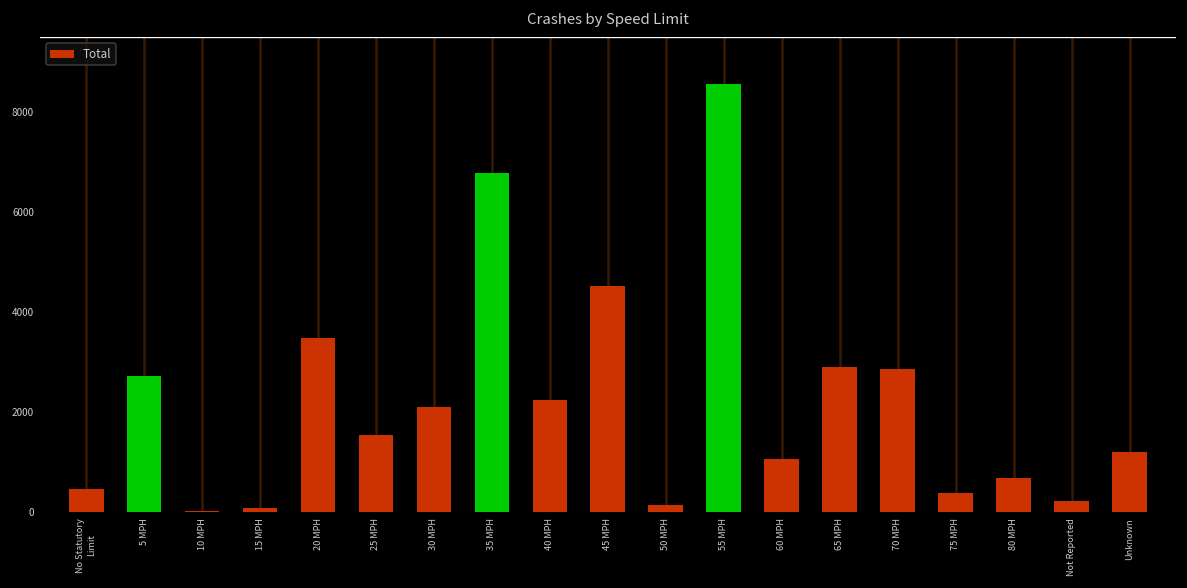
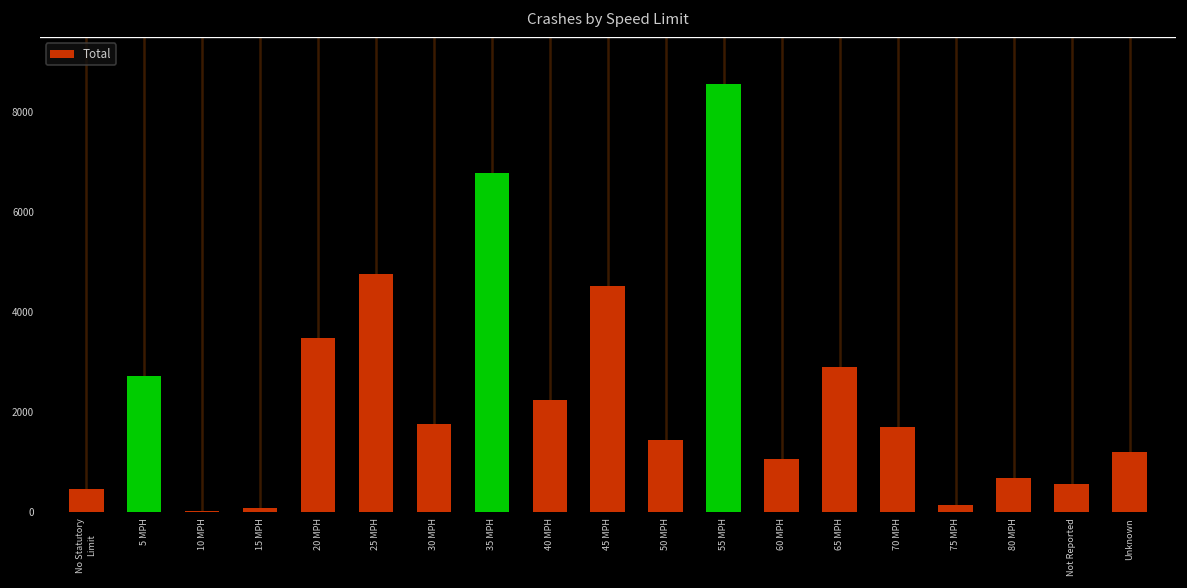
25 MPH: 1500 -> 4800
30 MPH: 2100 -> 1800
50 MPH: 100 -> 1400
70 MPH: 2900 -> 1700
75 MPH: 400 -> 100
Not Reported: 200 -> 600
